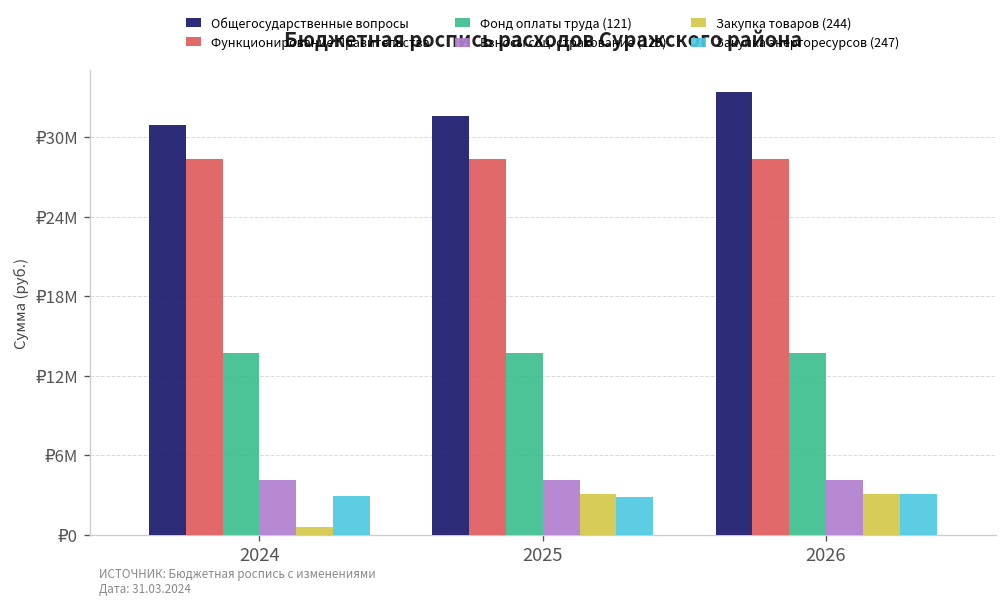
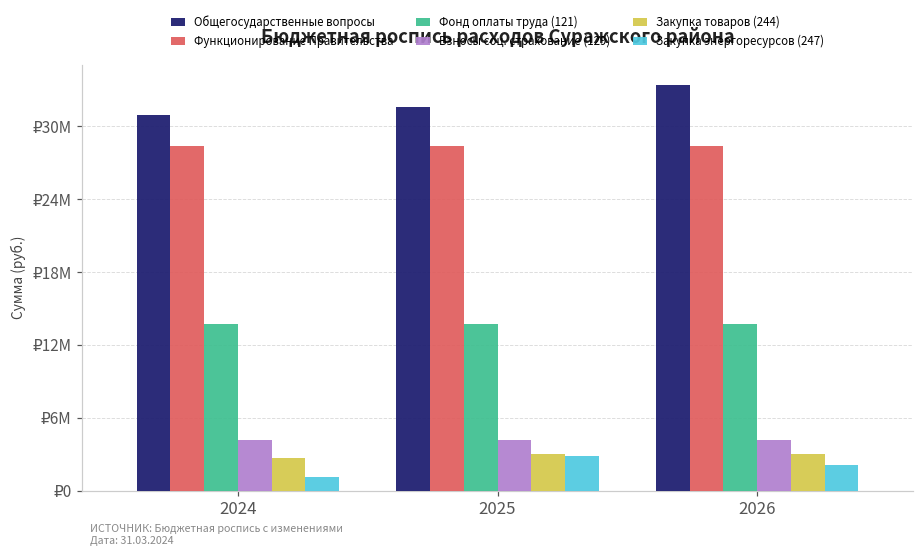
Закупка товаров (244), 2024: ₽600000 -> ₽2700000
Закупка энергоресурсов (247), 2024: ₽2900000 -> ₽1100000
Закупка энергоресурсов (247), 2026: ₽3100000 -> ₽2100000
